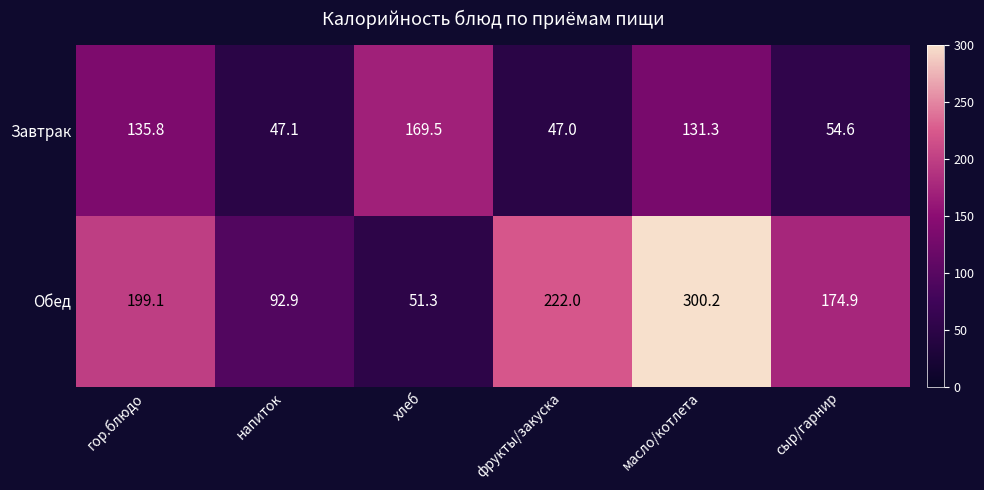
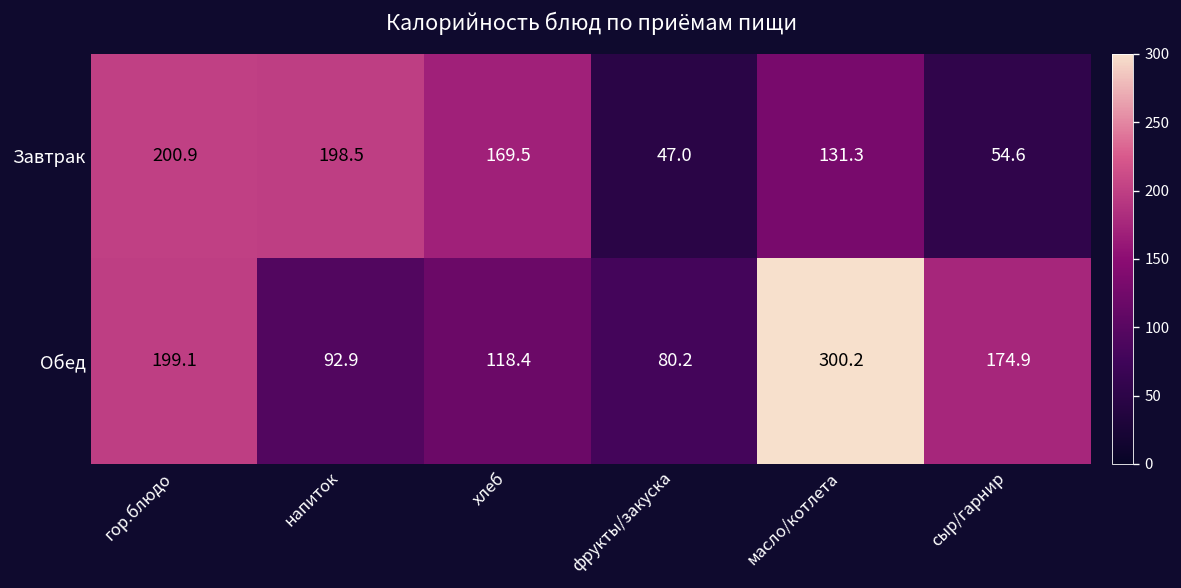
Завтрак, гор.блюдо: 135.8 -> 200.9
Завтрак, напиток: 47.1 -> 198.5
Обед, хлеб: 51.3 -> 118.4
Обед, фрукты/закуска: 222.0 -> 80.2
